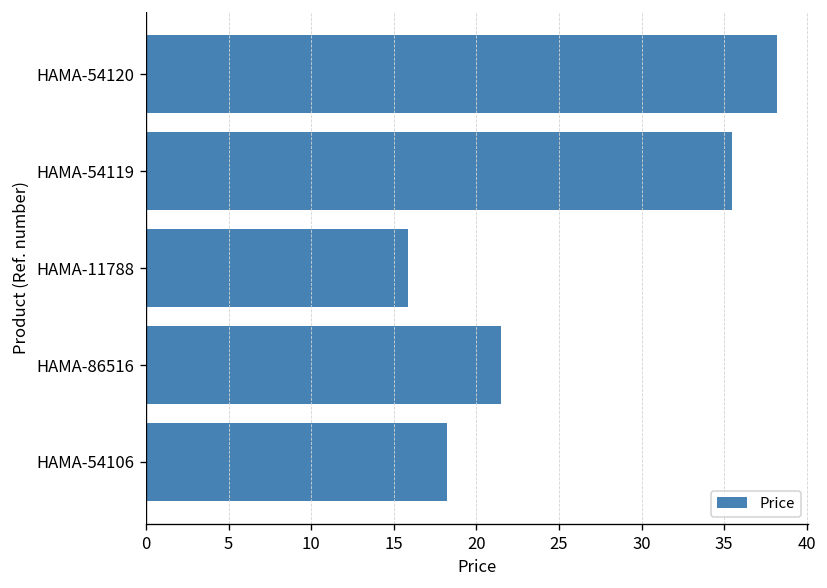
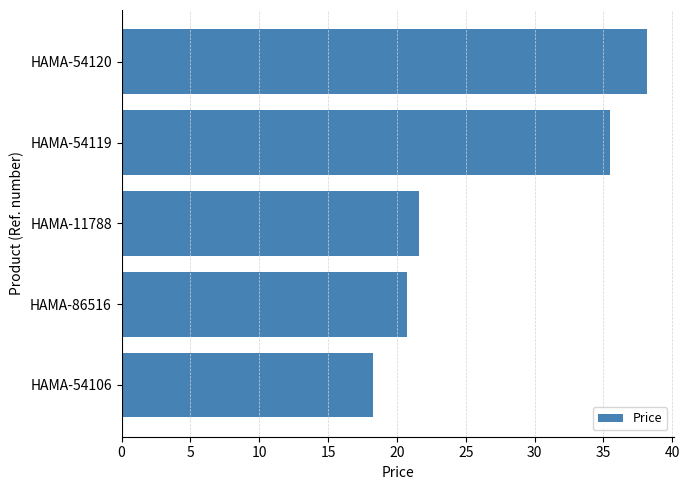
HAMA-11788: 15.8 -> 21.6
HAMA-86516: 21.5 -> 20.7
